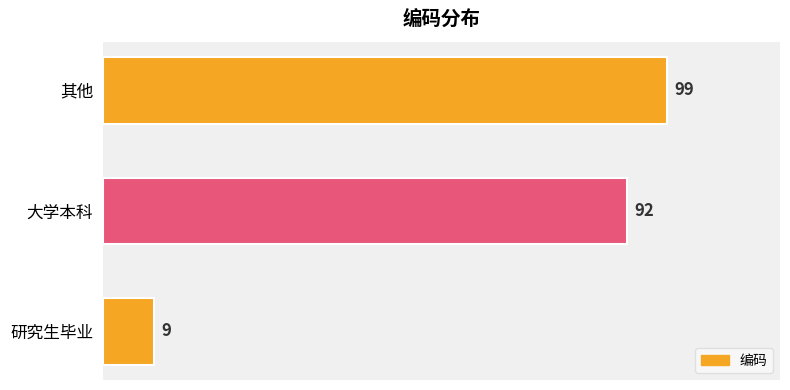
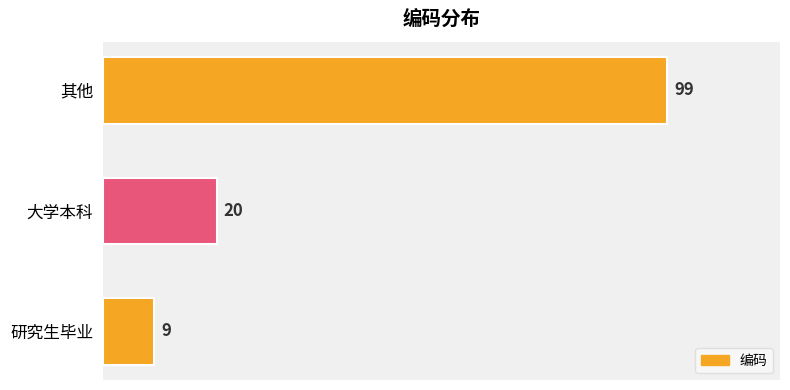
大学本科: 92 -> 20
